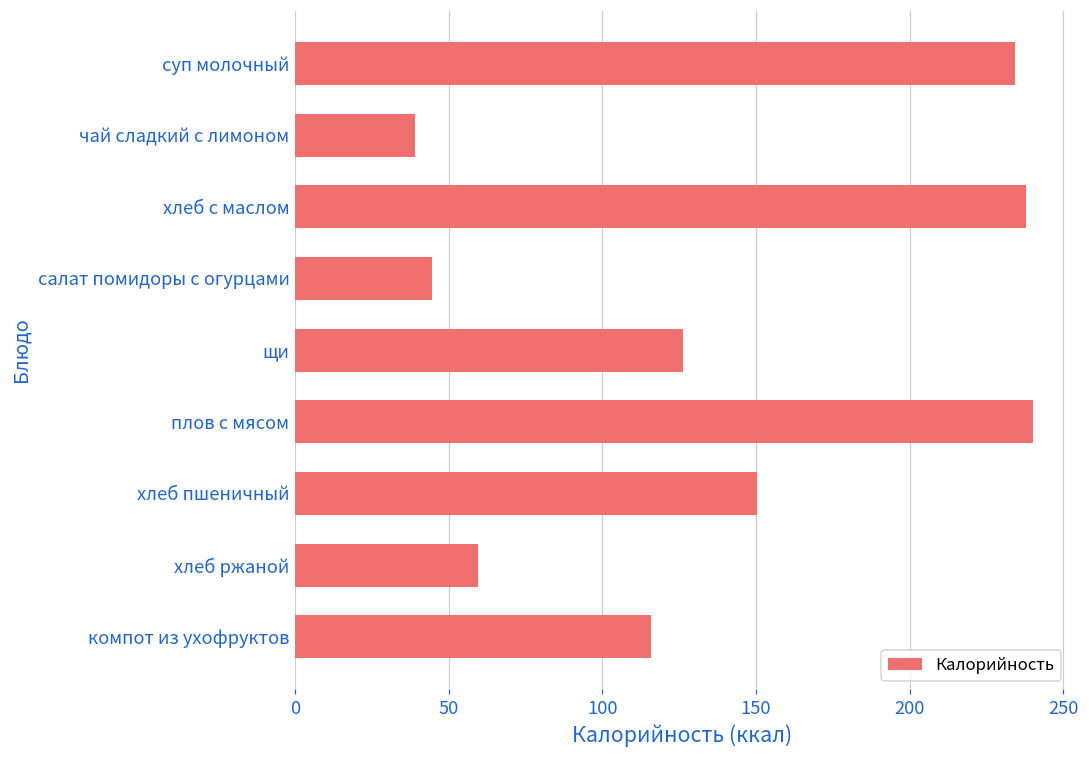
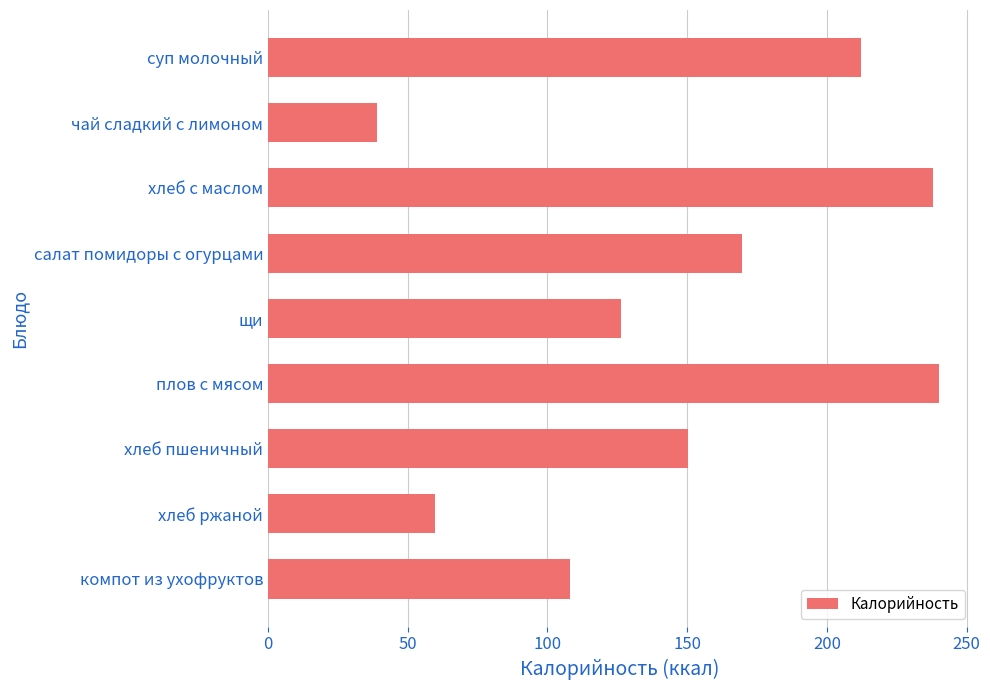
суп молочный: 234 -> 212
салат помидоры с огурцами: 45 -> 170
компот из ухофруктов: 116 -> 108
